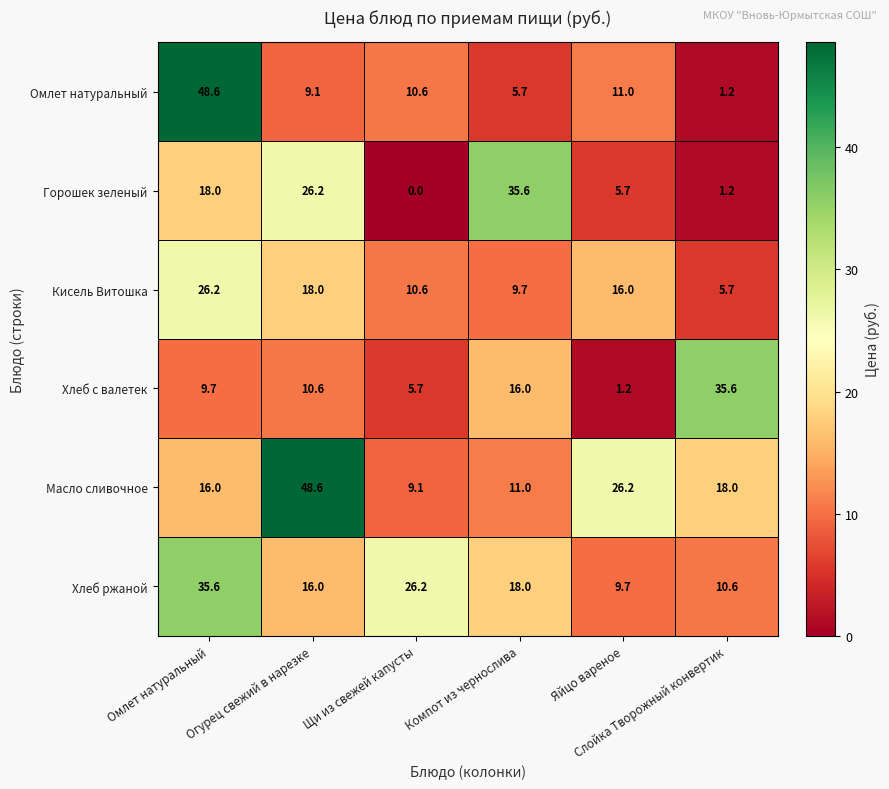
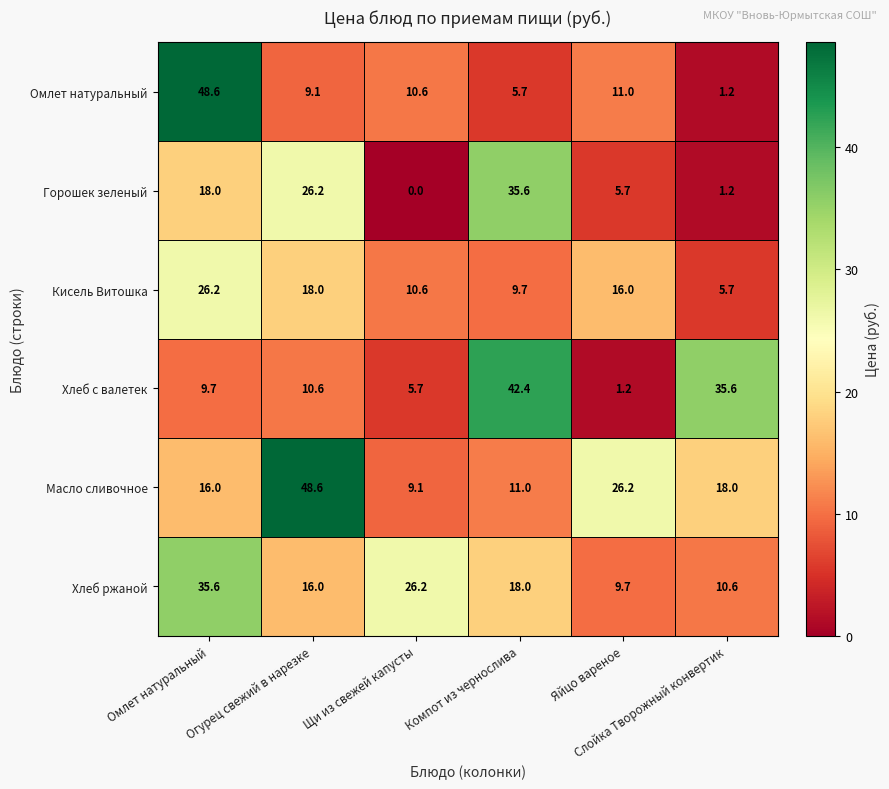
Хлеб с валетек, Компот из чернослива: 16.0 -> 42.4
